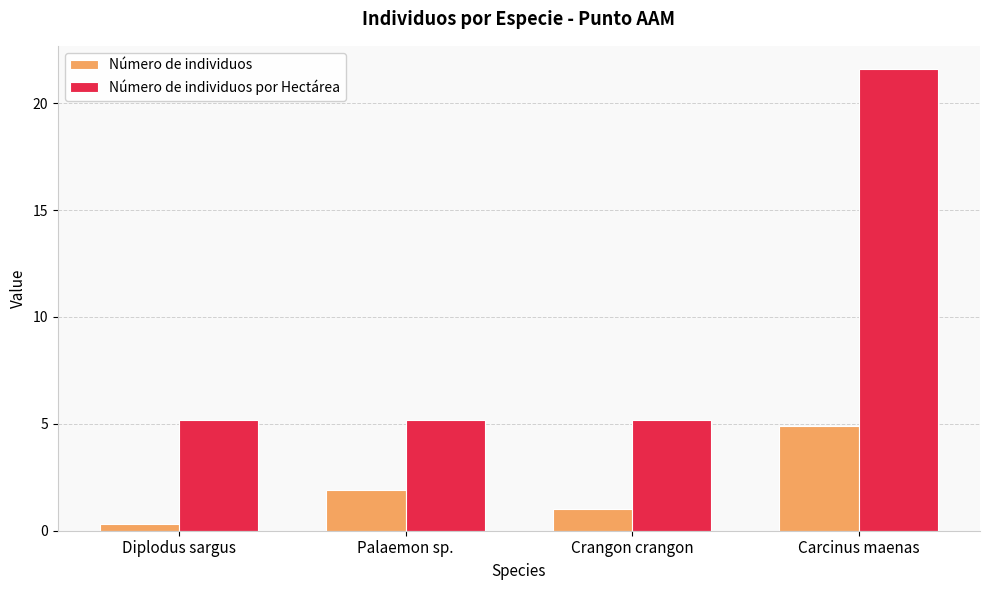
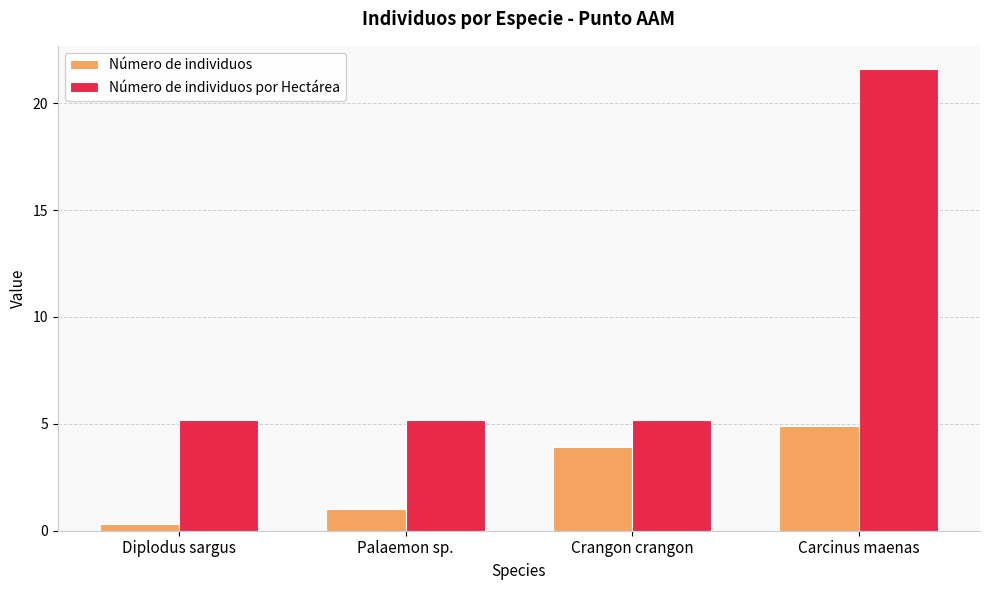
Número de individuos, Palaemon sp.: 1.9 -> 1.0
Número de individuos, Crangon crangon: 1.0 -> 3.9
